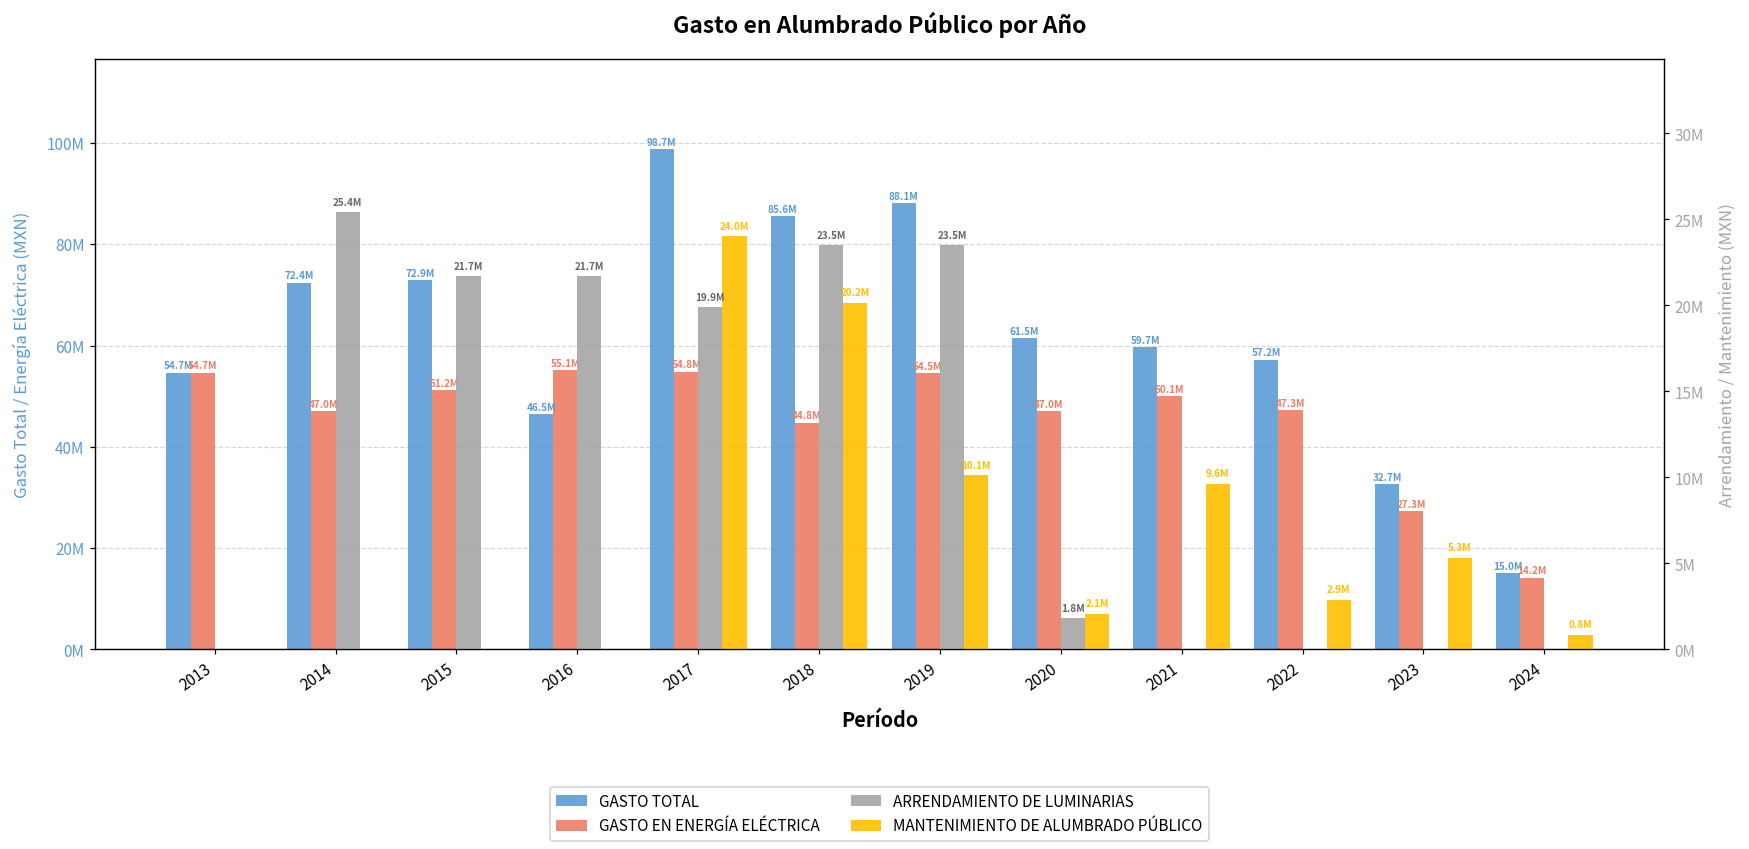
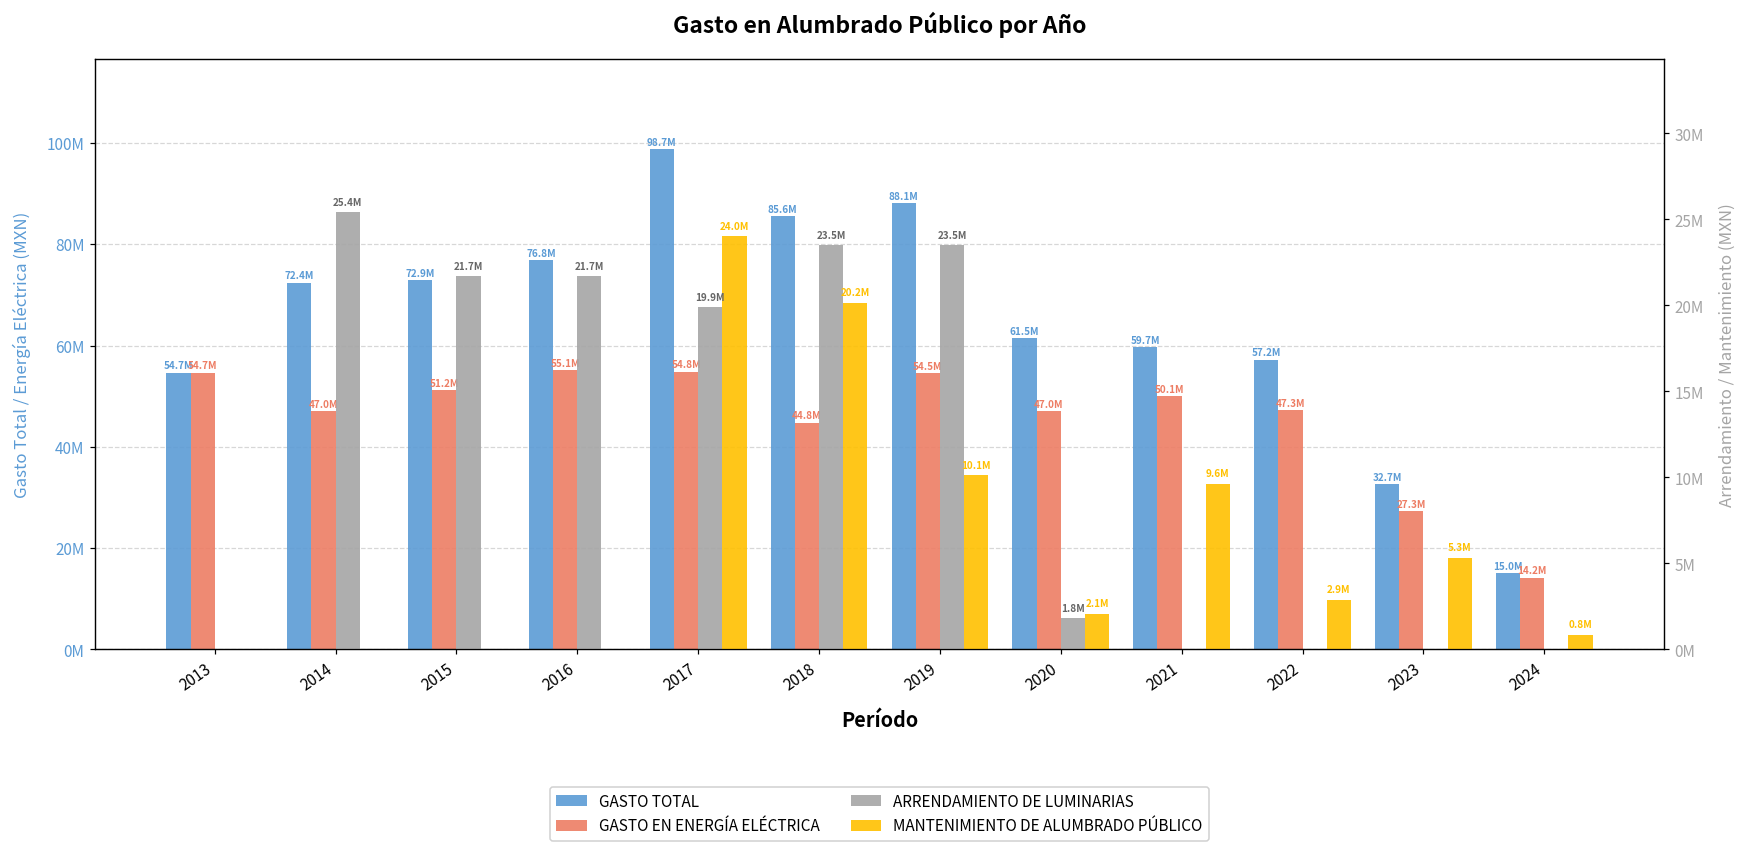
GASTO TOTAL, 2016: 46.5M -> 76.8M
